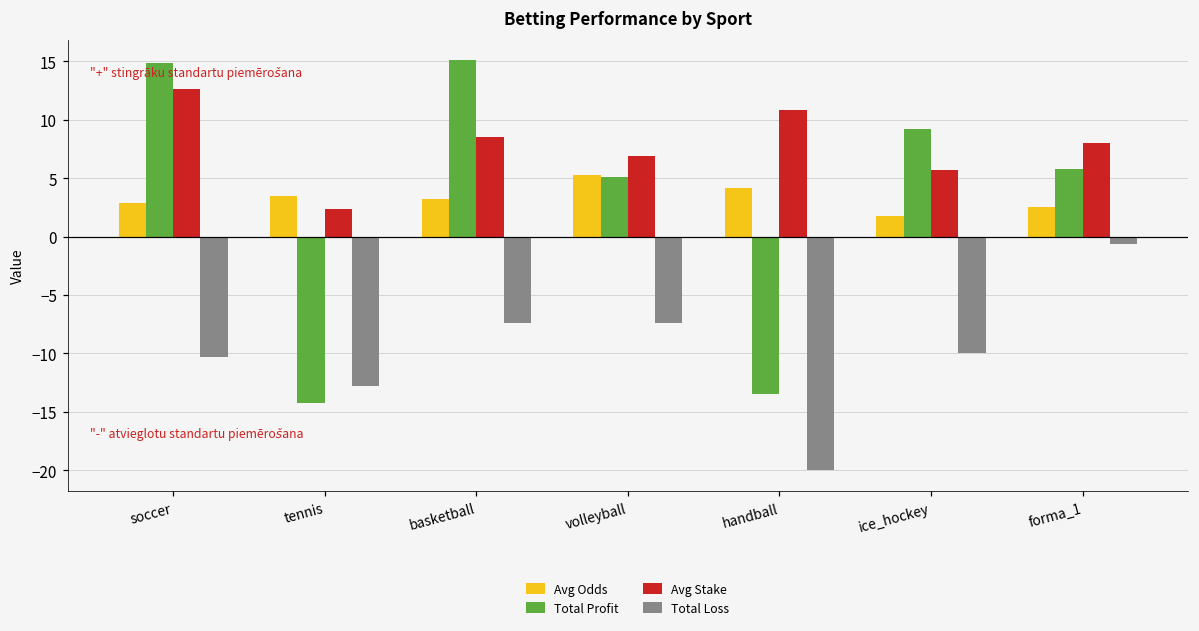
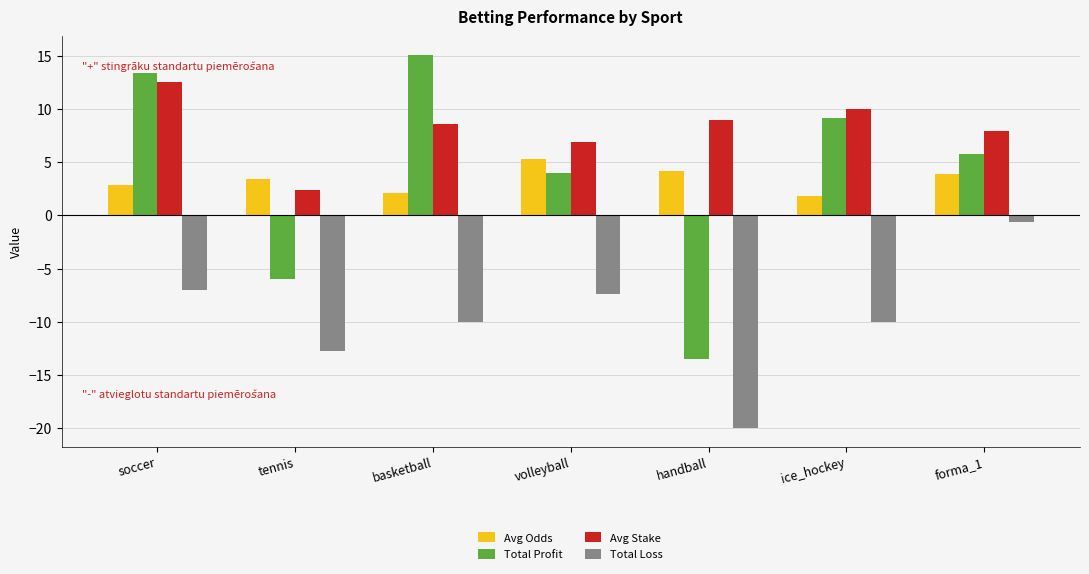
Total Profit, soccer: 14.9 -> 13.4
Total Loss, soccer: -10.3 -> -7.0
Total Profit, tennis: -14.2 -> -6.0
Avg Odds, basketball: 3.2 -> 2.1
Total Loss, basketball: -7.4 -> -10.0
Total Profit, volleyball: 5.1 -> 4.0
Avg Stake, handball: 10.8 -> 9.0
Avg Stake, ice_hockey: 5.7 -> 10.0
Avg Odds, forma_1: 2.5 -> 3.9
